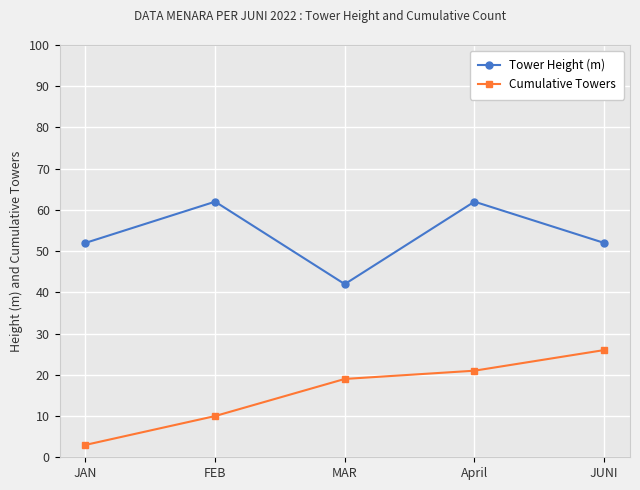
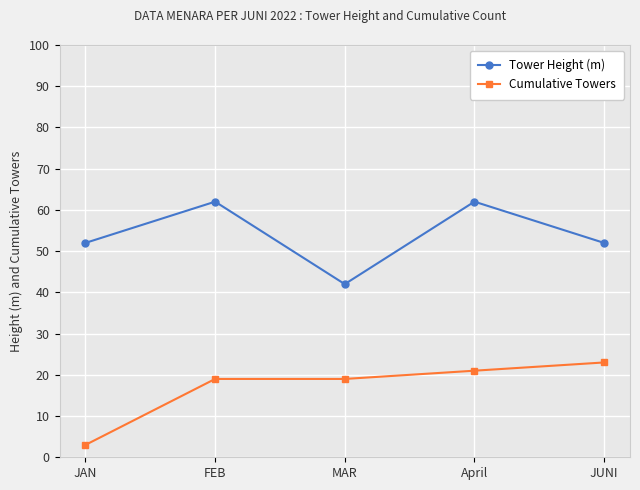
Cumulative Towers, FEB: 10 -> 19
Cumulative Towers, JUNI: 26 -> 23
